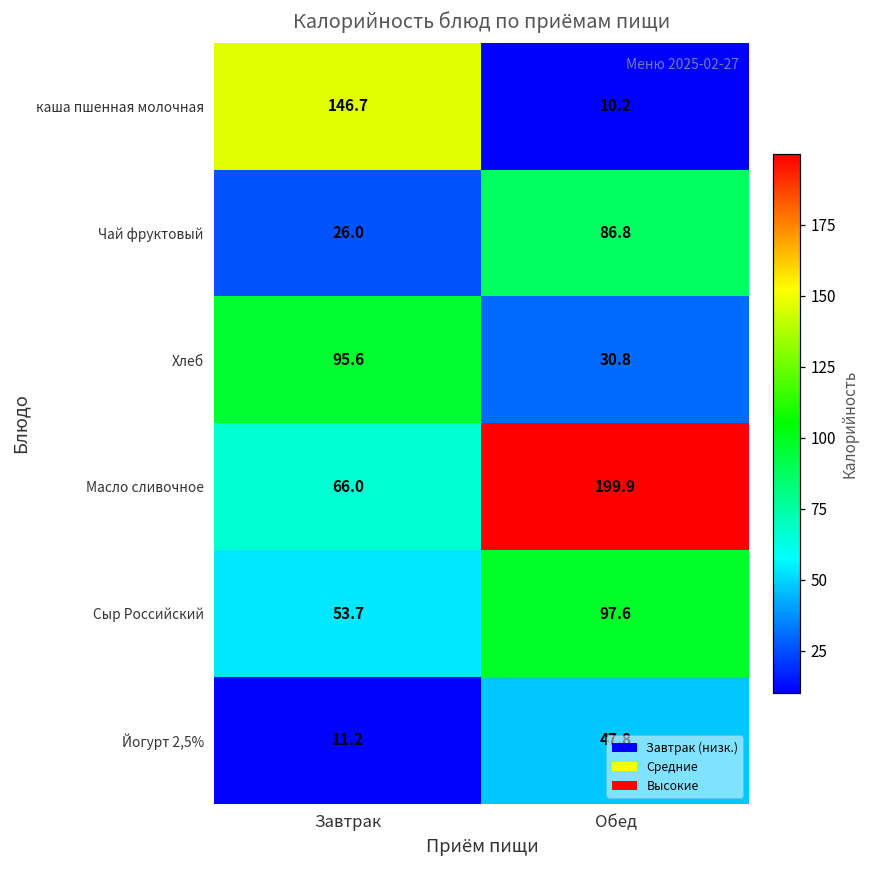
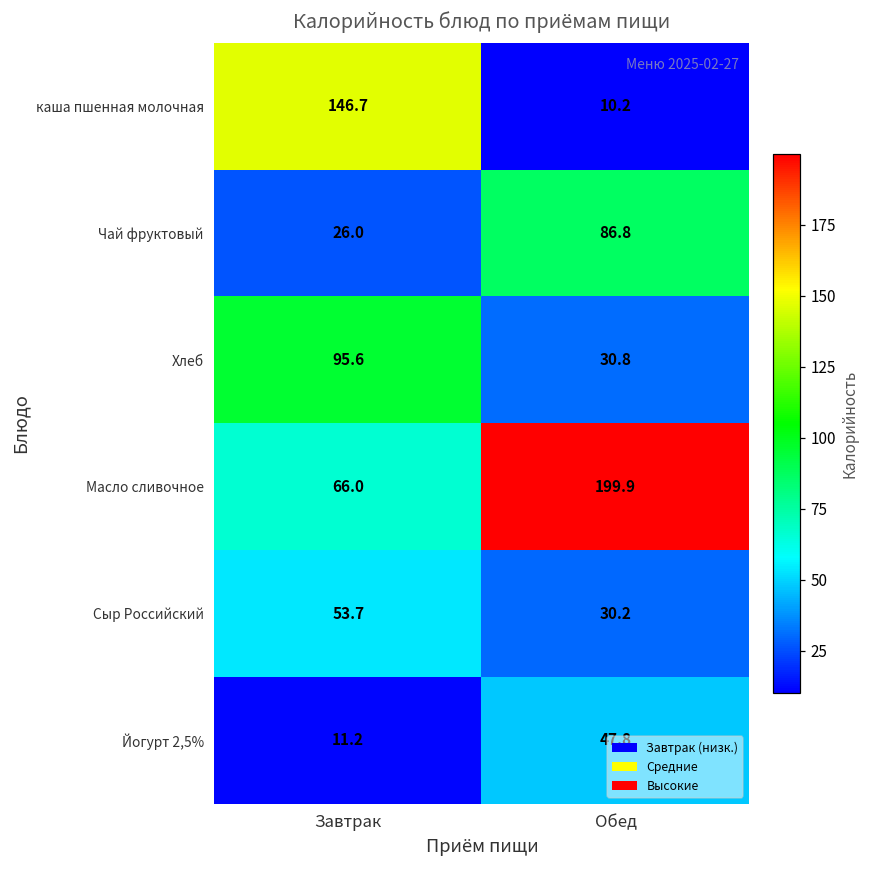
Сыр Российский, Обед: 97.6 -> 30.2
